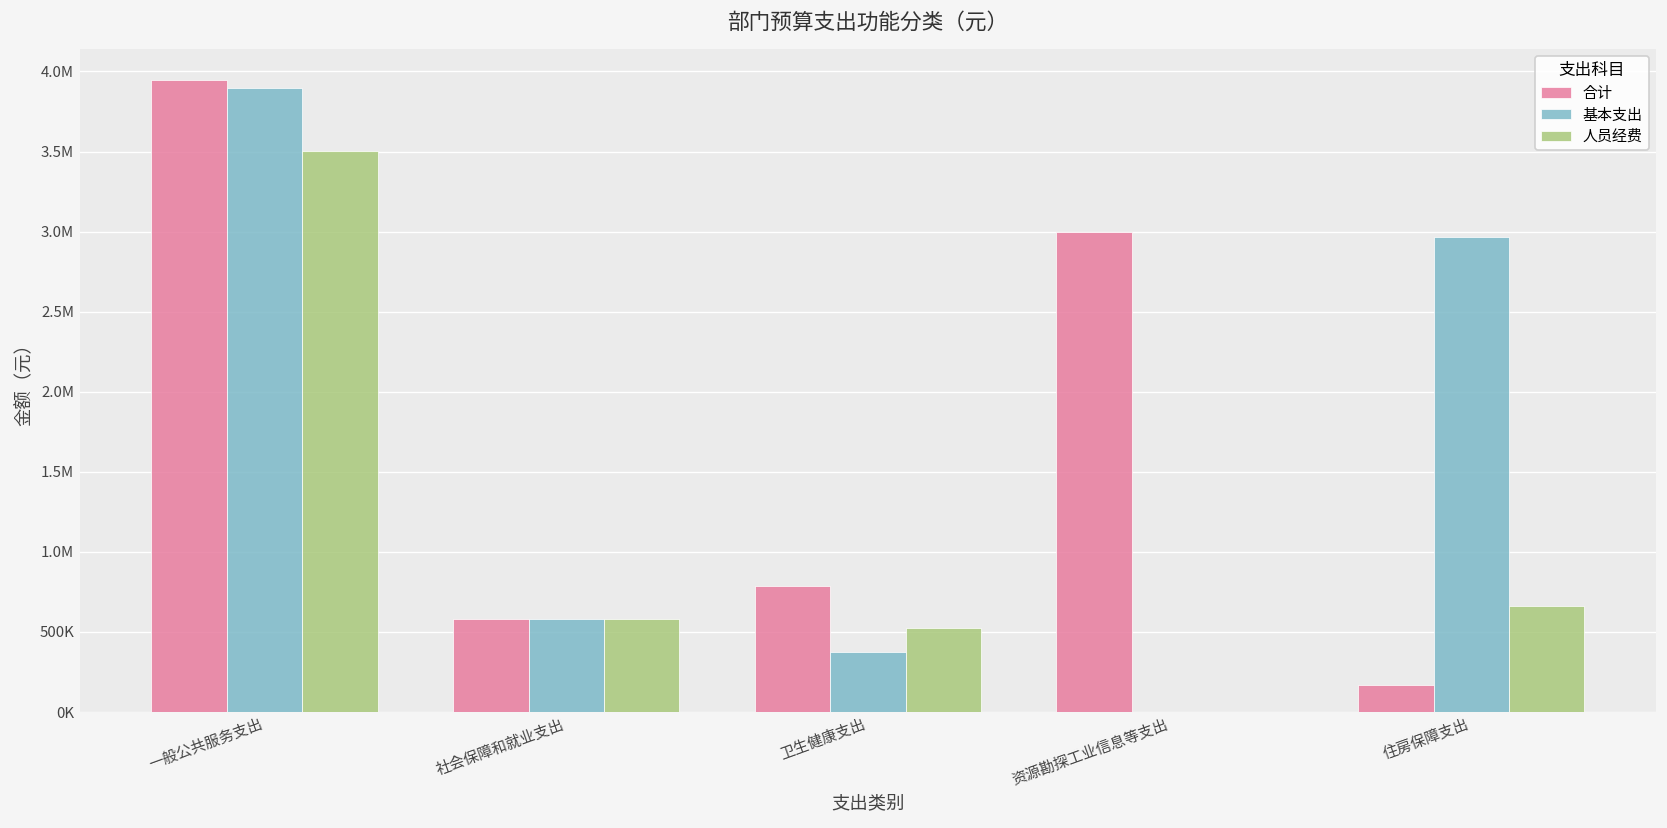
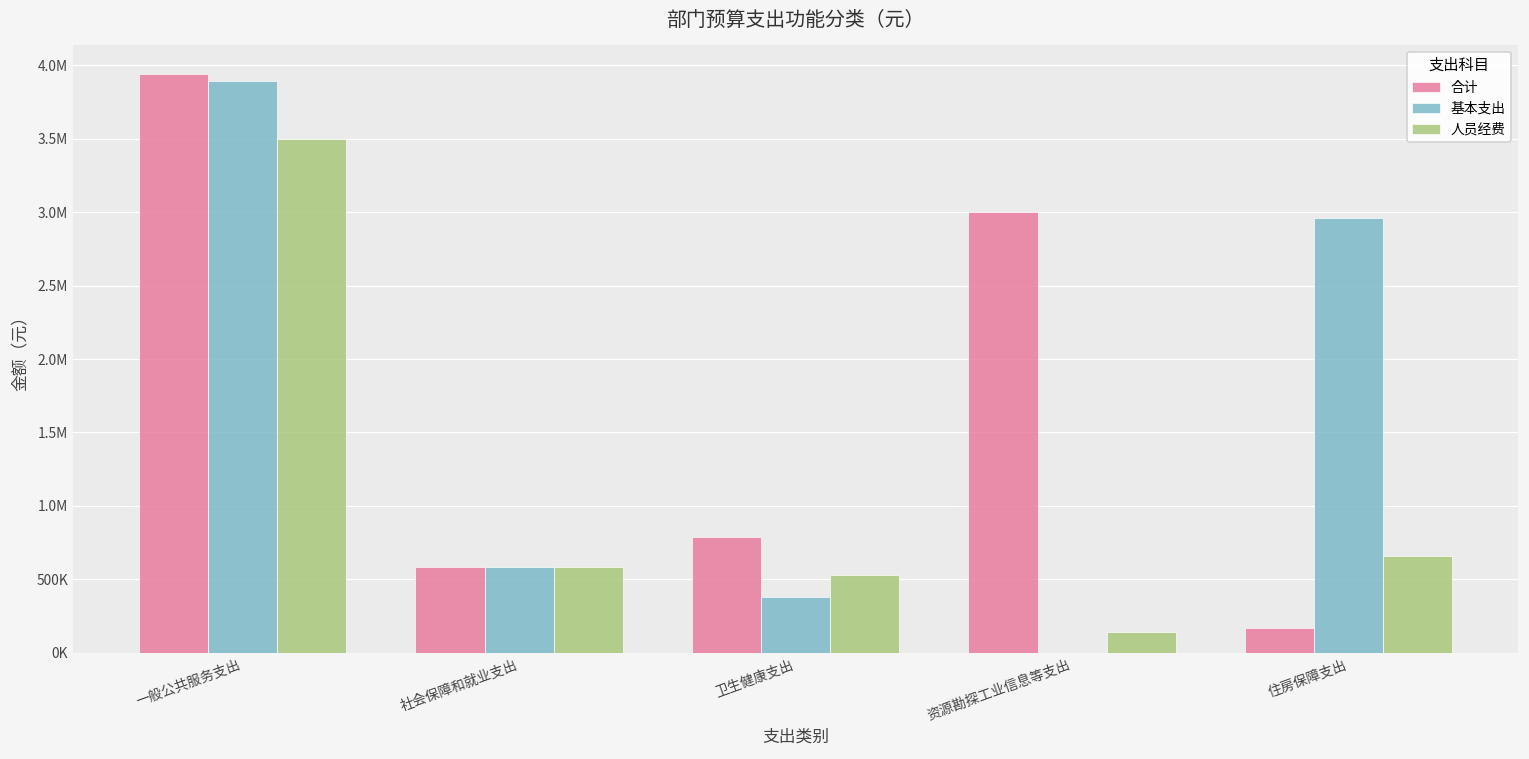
人员经费, 资源勘探工业信息等支出: 0 -> 140000
